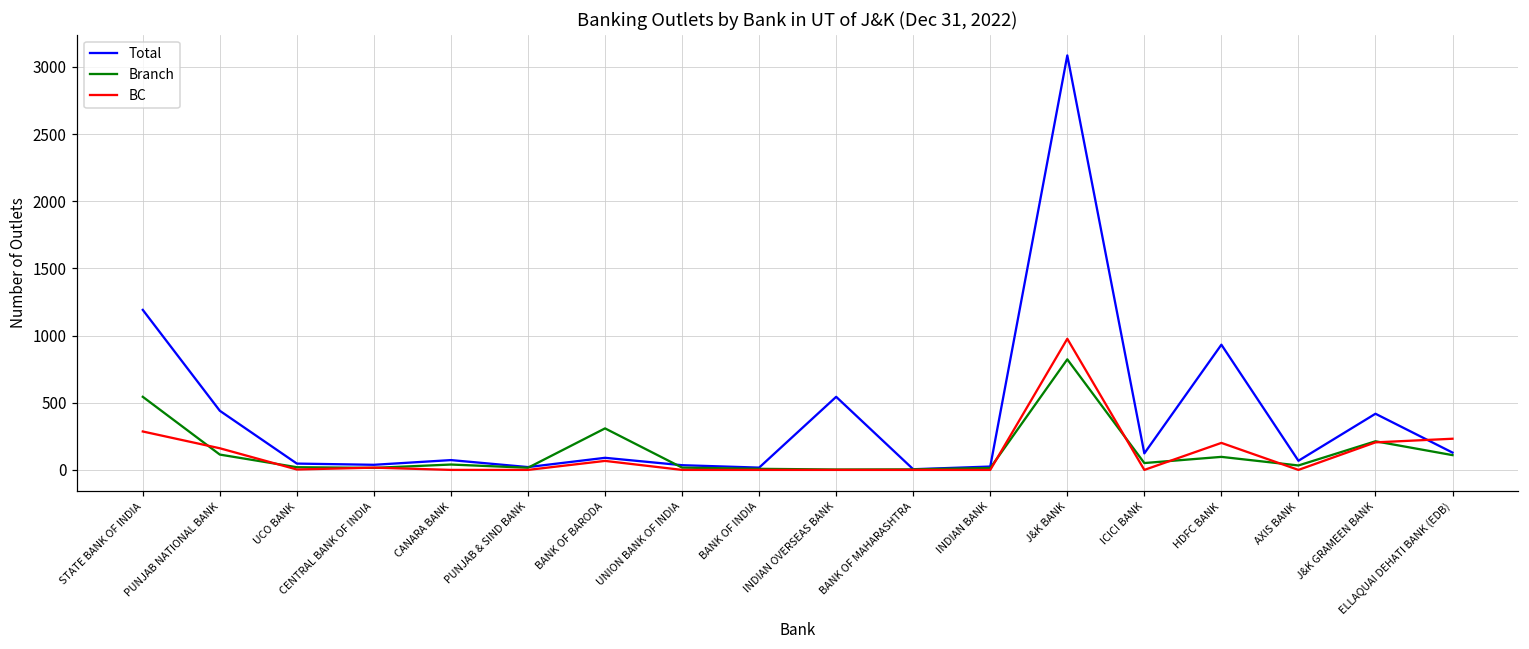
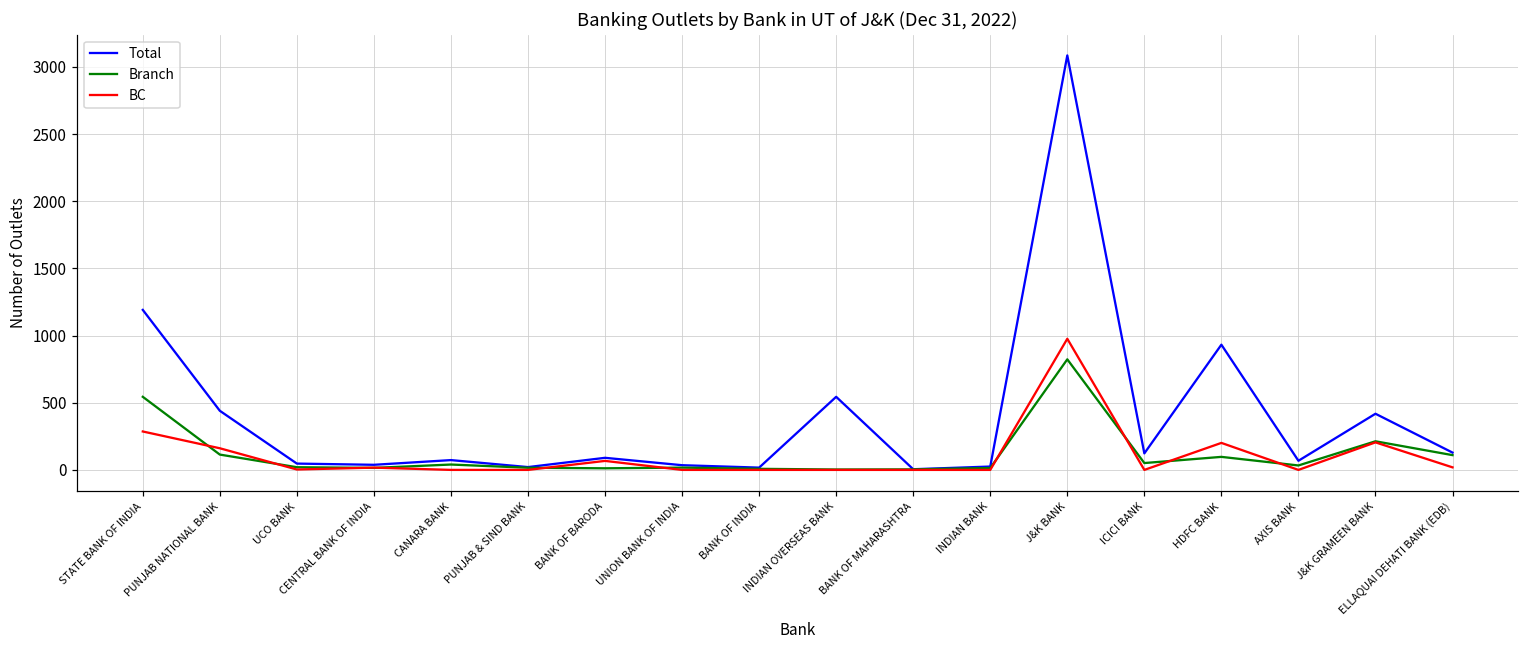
Branch, BANK OF BARODA: 310 -> 10
BC, ELLAQUAI DEHATI BANK (EDB): 230 -> 20
